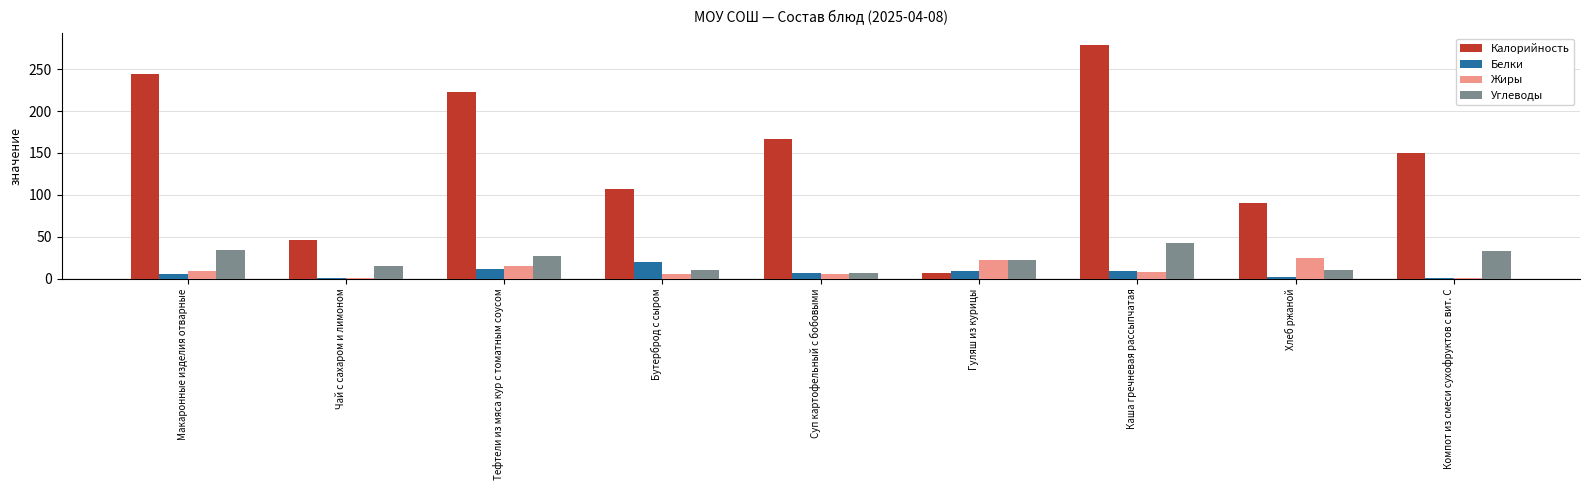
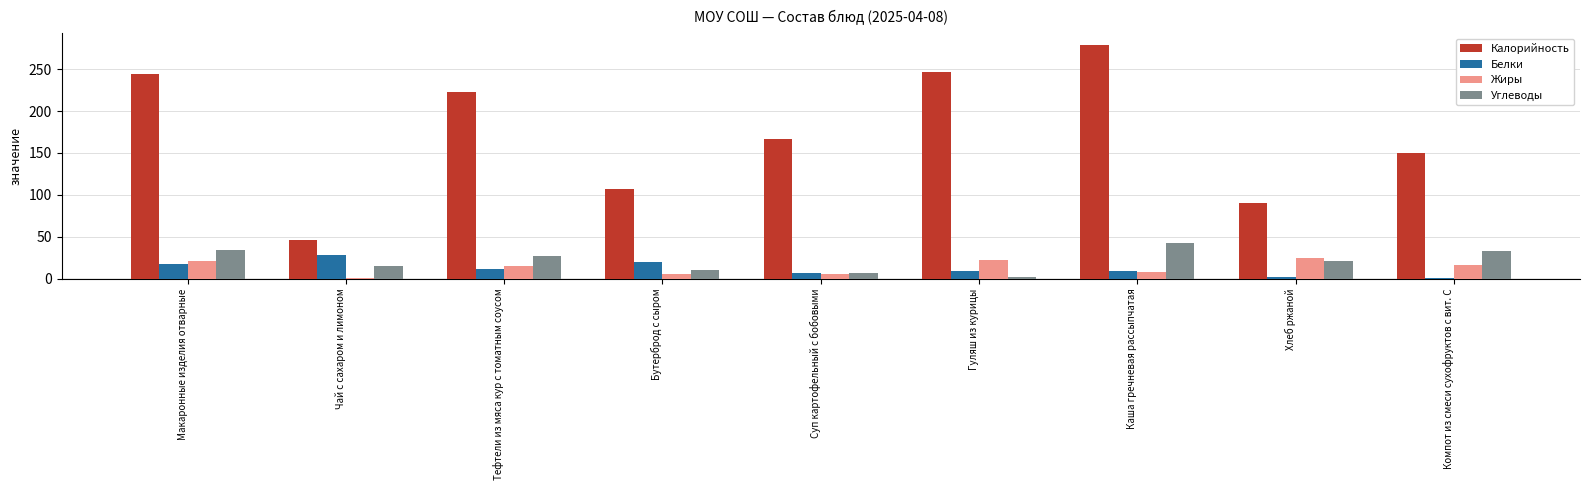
Белки, Макаронные изделия отварные: 10 -> 20
Жиры, Макаронные изделия отварные: 10 -> 20
Белки, Чай с сахаром и лимоном: 0 -> 30
Калорийность, Гуляш из курицы: 10 -> 250
Углеводы, Гуляш из курицы: 20 -> 0
Углеводы, Хлеб ржаной: 10 -> 20
Жиры, Компот из смеси сухофруктов с вит. С: 0 -> 20
